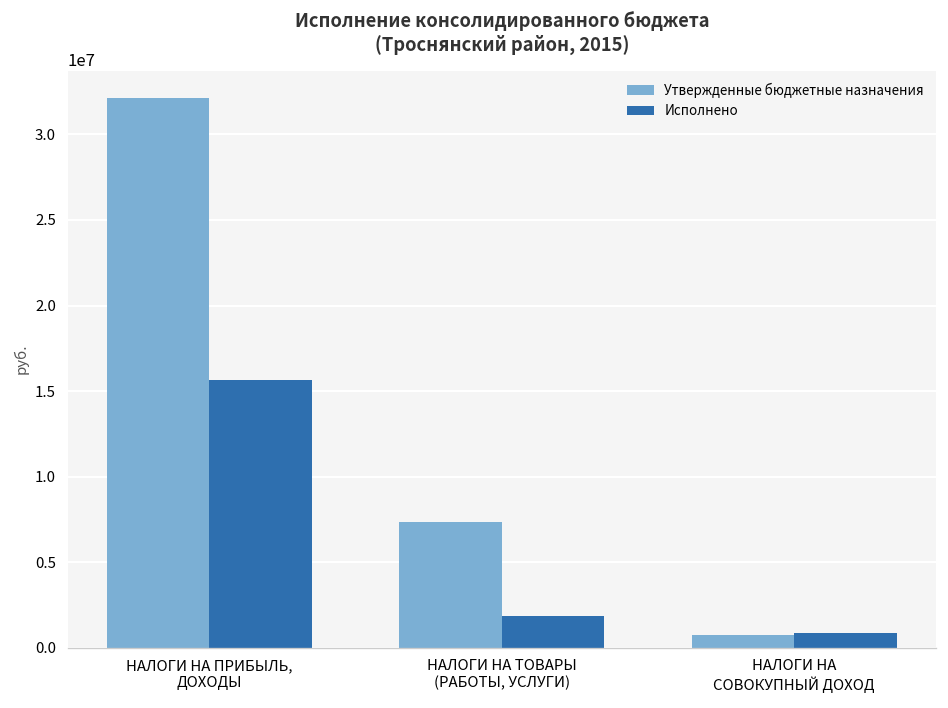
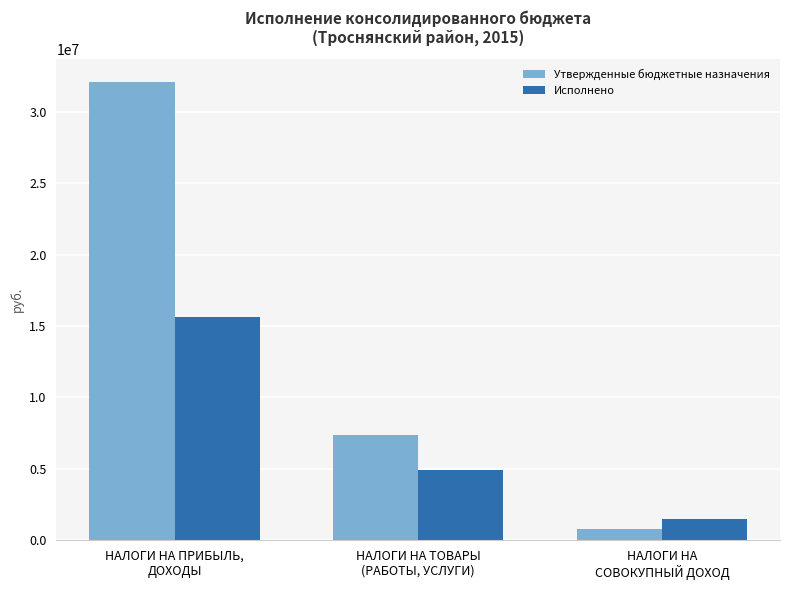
Исполнено, НАЛОГИ НА ТОВАРЫ (РАБОТЫ, УСЛУГИ): 1900000 -> 4900000
Исполнено, НАЛОГИ НА СОВОКУПНЫЙ ДОХОД: 900000 -> 1400000
